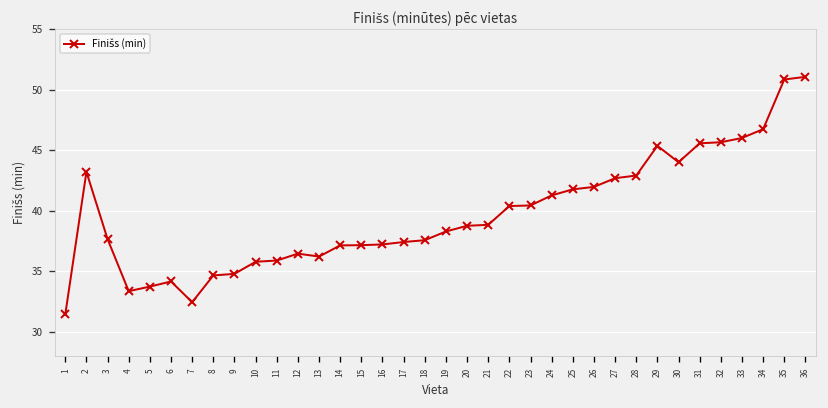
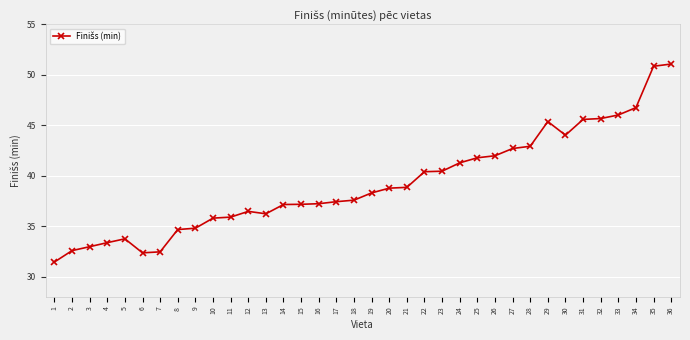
2: 43.2 -> 32.6
3: 37.7 -> 33.0
6: 34.2 -> 32.4
